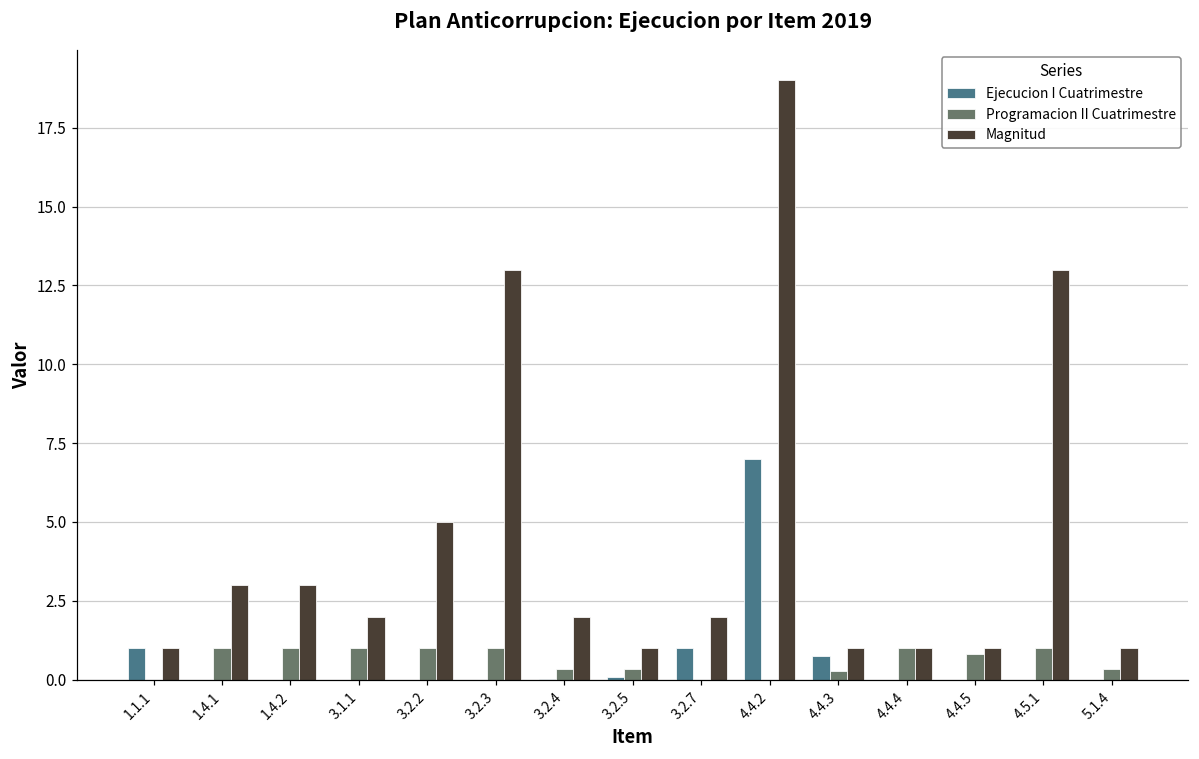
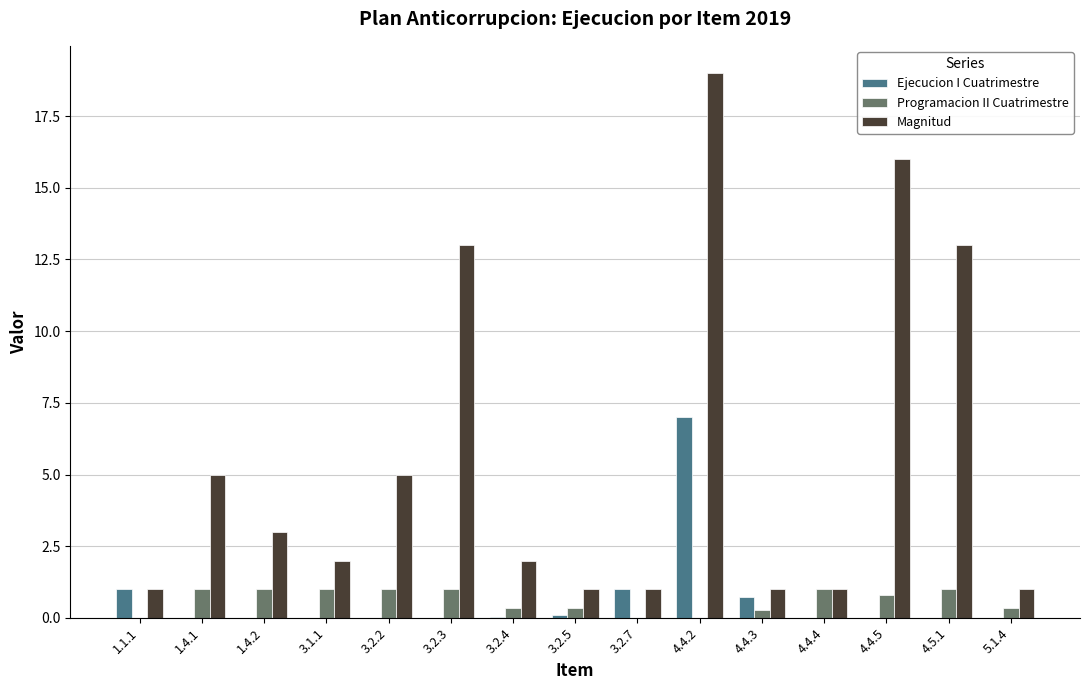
Magnitud, 1.4.1: 3 -> 5
Magnitud, 3.2.7: 2 -> 1
Magnitud, 4.4.5: 1 -> 16
